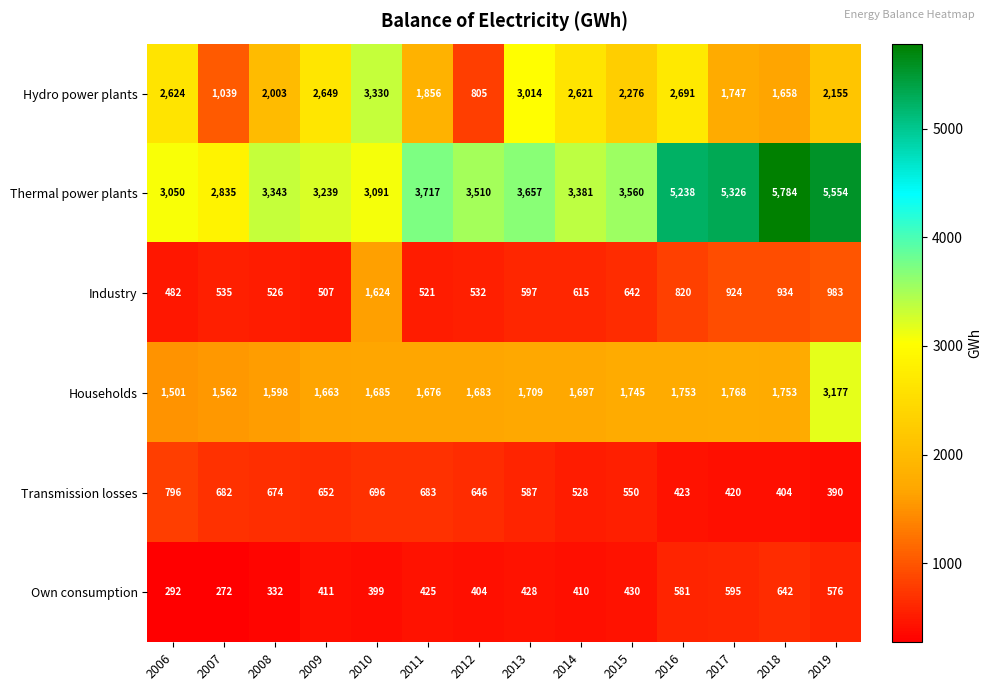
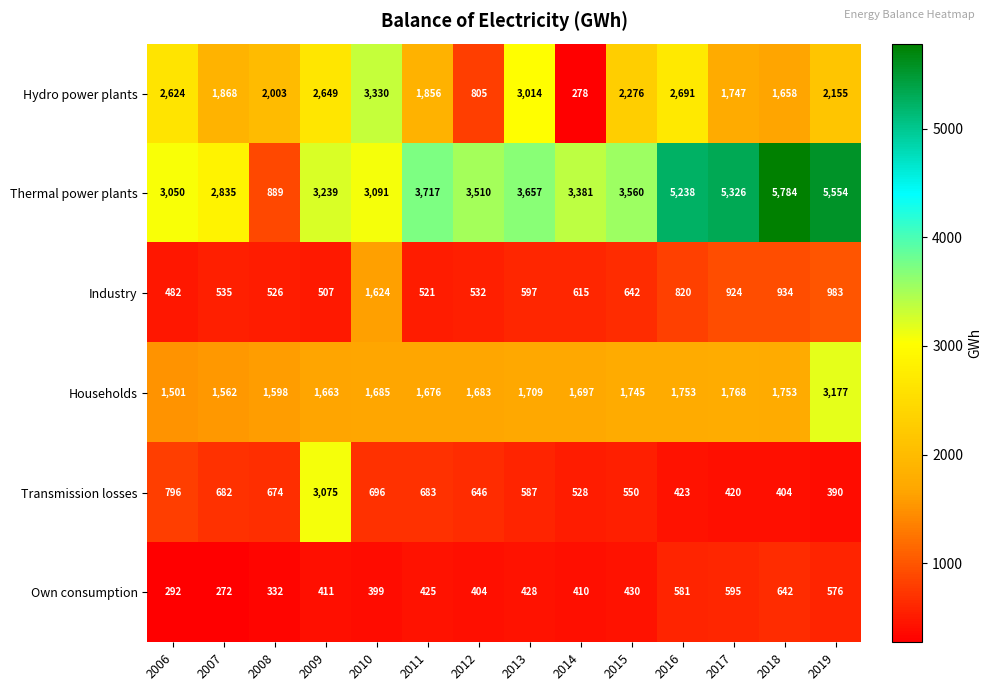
Hydro power plants, 2007: 1,039 -> 1,868
Hydro power plants, 2014: 2,621 -> 278
Thermal power plants, 2008: 3,343 -> 889
Transmission losses, 2009: 652 -> 3,075
